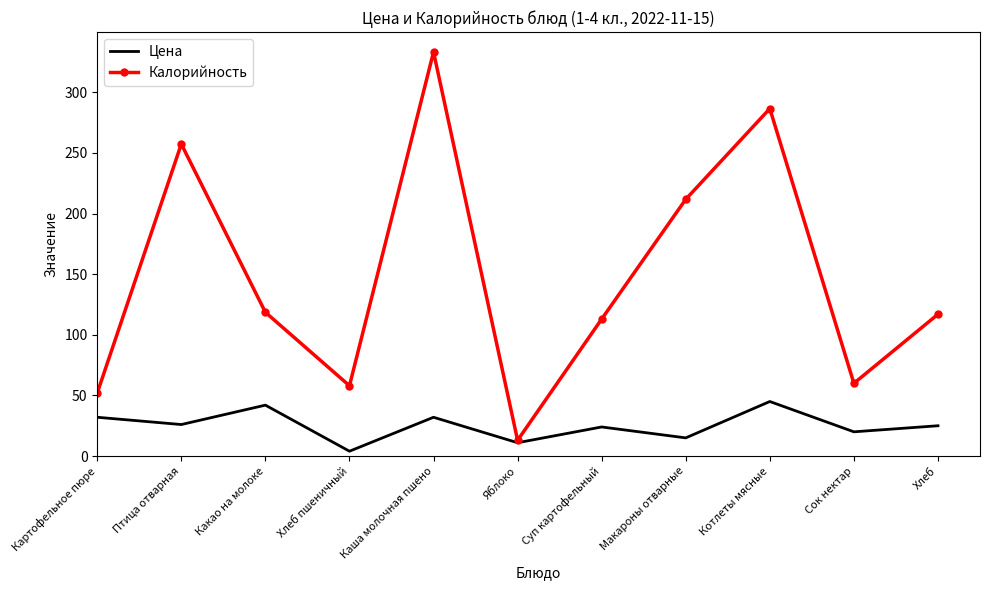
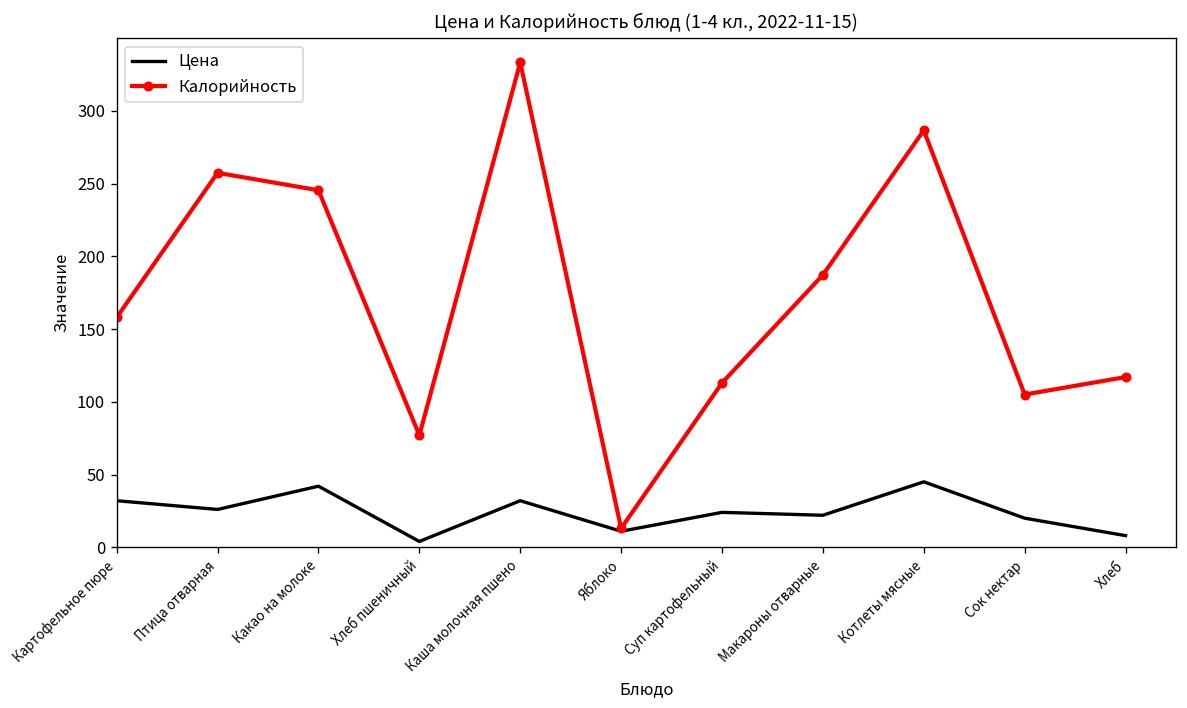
Калорийность, Картофельное пюре: 52 -> 158
Калорийность, Какао на молоке: 119 -> 245
Калорийность, Хлеб пшеничный: 58 -> 77
Цена, Макароны отварные: 15 -> 22
Калорийность, Макароны отварные: 212 -> 187
Калорийность, Сок нектар: 60 -> 105
Цена, Хлеб: 25 -> 8
